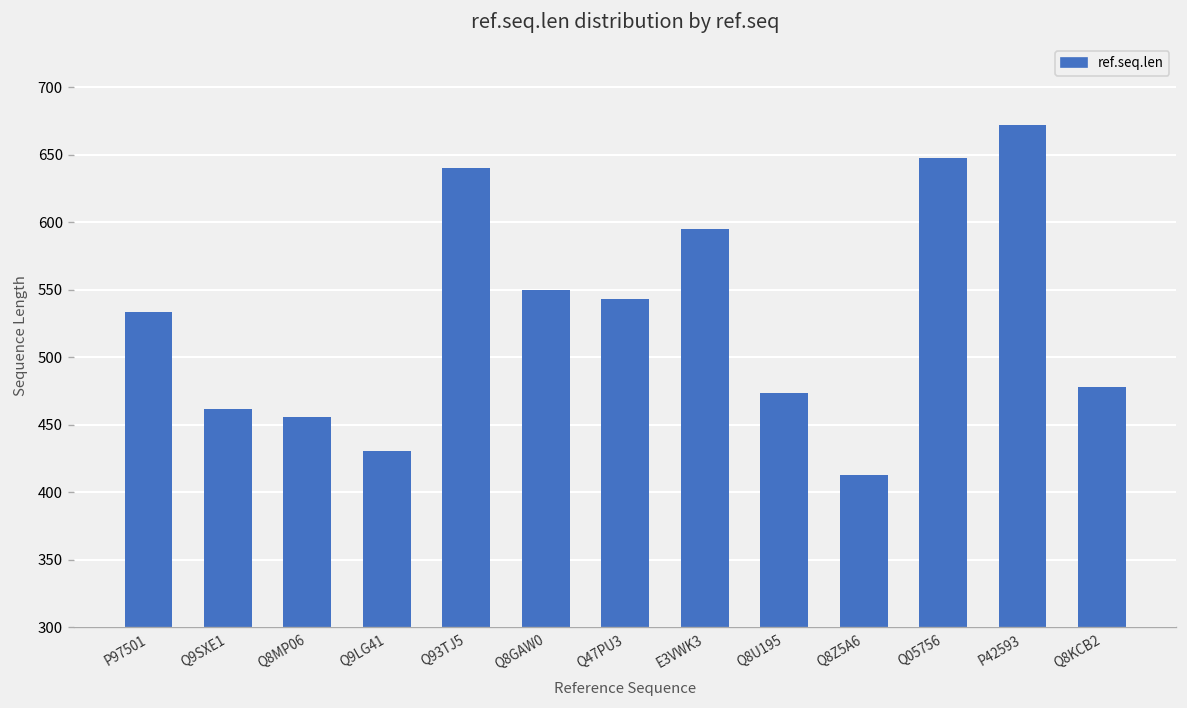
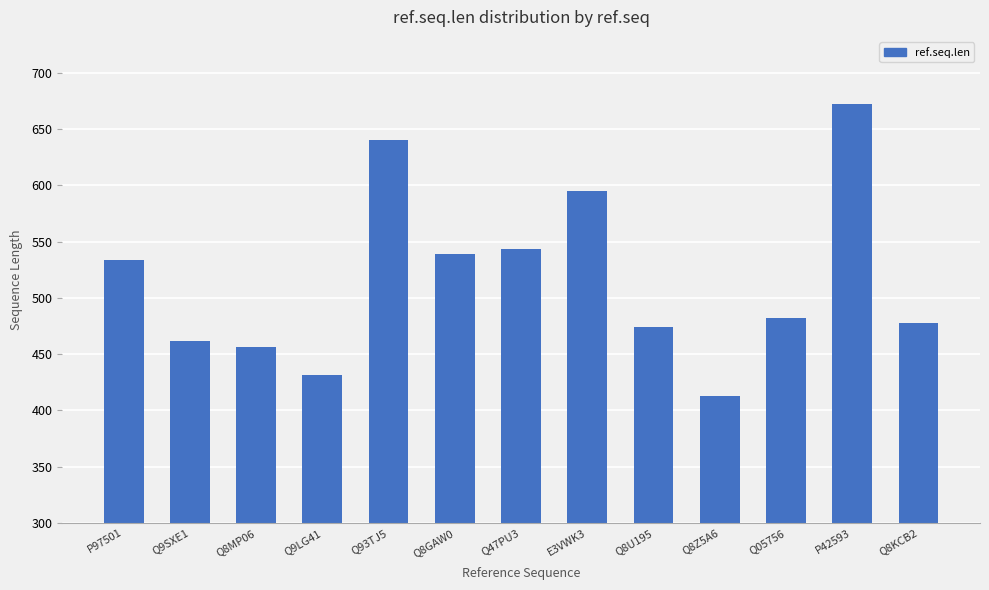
Q8GAW0: 550 -> 539
Q05756: 648 -> 482
